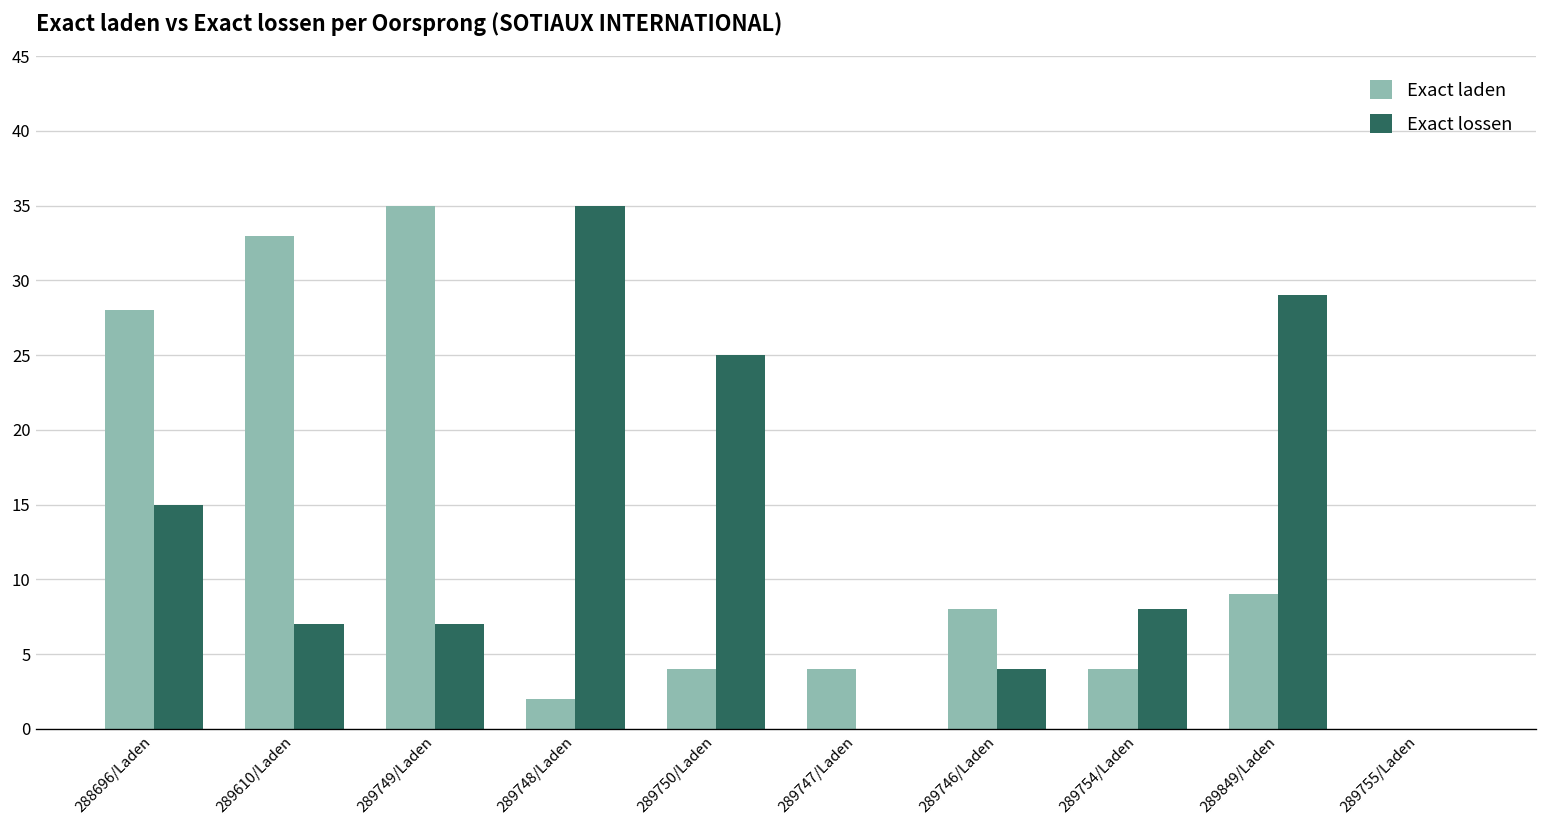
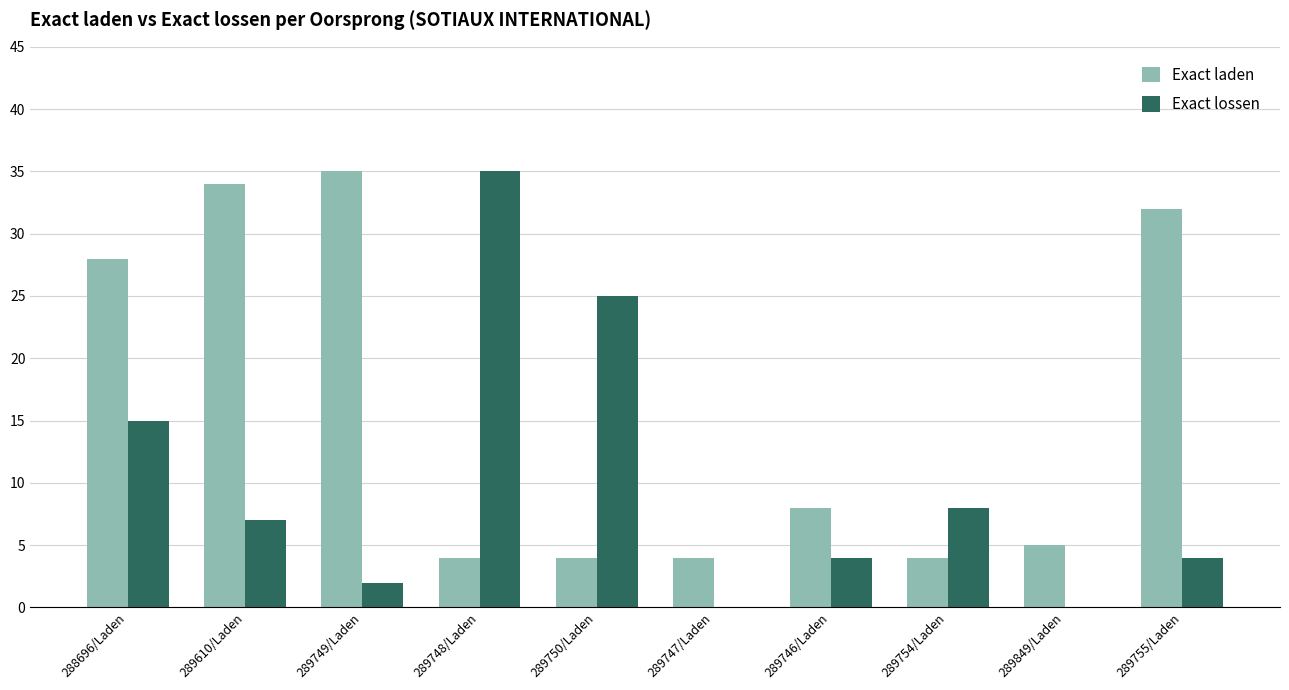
Exact laden, 289610/Laden: 33 -> 34
Exact lossen, 289749/Laden: 7 -> 2
Exact laden, 289748/Laden: 2 -> 4
Exact laden, 289849/Laden: 9 -> 5
Exact lossen, 289849/Laden: 29 -> 0
Exact laden, 289755/Laden: 0 -> 32
Exact lossen, 289755/Laden: 0 -> 4
